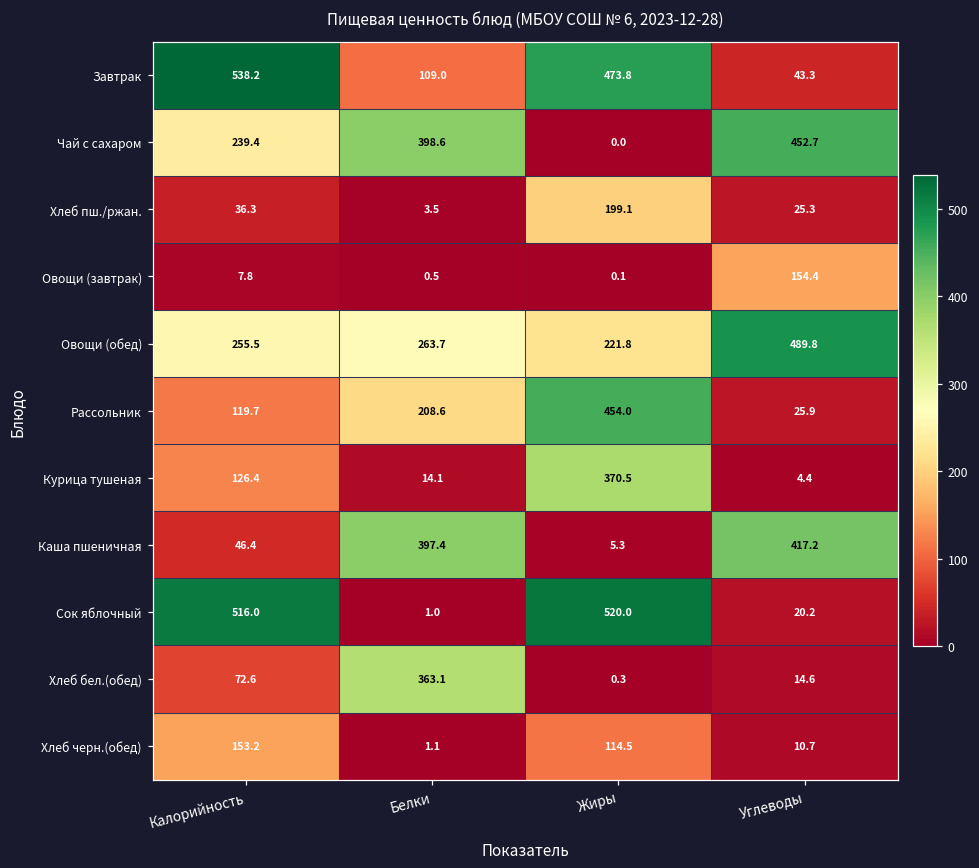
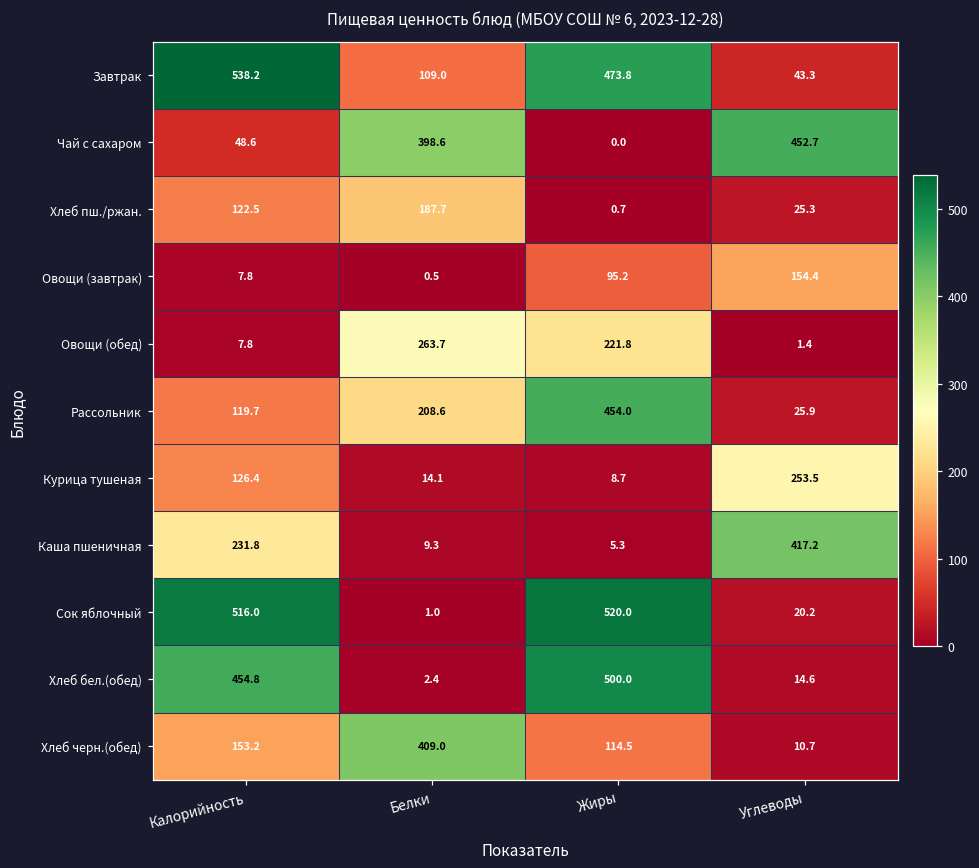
Чай с сахаром, Калорийность: 239.4 -> 48.6
Хлеб пш./ржан., Калорийность: 36.3 -> 122.5
Хлеб пш./ржан., Белки: 3.5 -> 187.7
Хлеб пш./ржан., Жиры: 199.1 -> 0.7
Овощи (завтрак), Жиры: 0.1 -> 95.2
Овощи (обед), Калорийность: 255.5 -> 7.8
Овощи (обед), Углеводы: 489.8 -> 1.4
Курица тушеная, Жиры: 370.5 -> 8.7
Курица тушеная, Углеводы: 4.4 -> 253.5
Каша пшеничная, Калорийность: 46.4 -> 231.8
Каша пшеничная, Белки: 397.4 -> 9.3
Хлеб бел.(обед), Калорийность: 72.6 -> 454.8
Хлеб бел.(обед), Белки: 363.1 -> 2.4
Хлеб бел.(обед), Жиры: 0.3 -> 500.0
Хлеб черн.(обед), Белки: 1.1 -> 409.0
